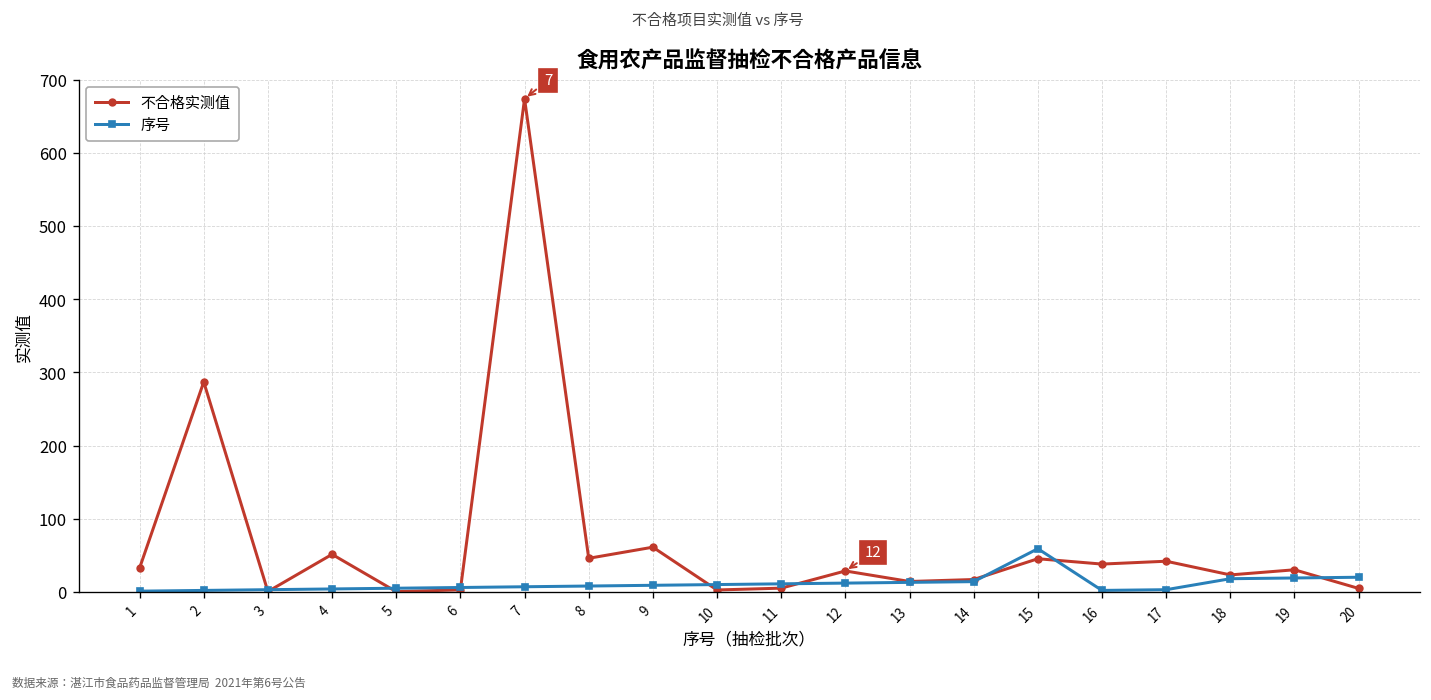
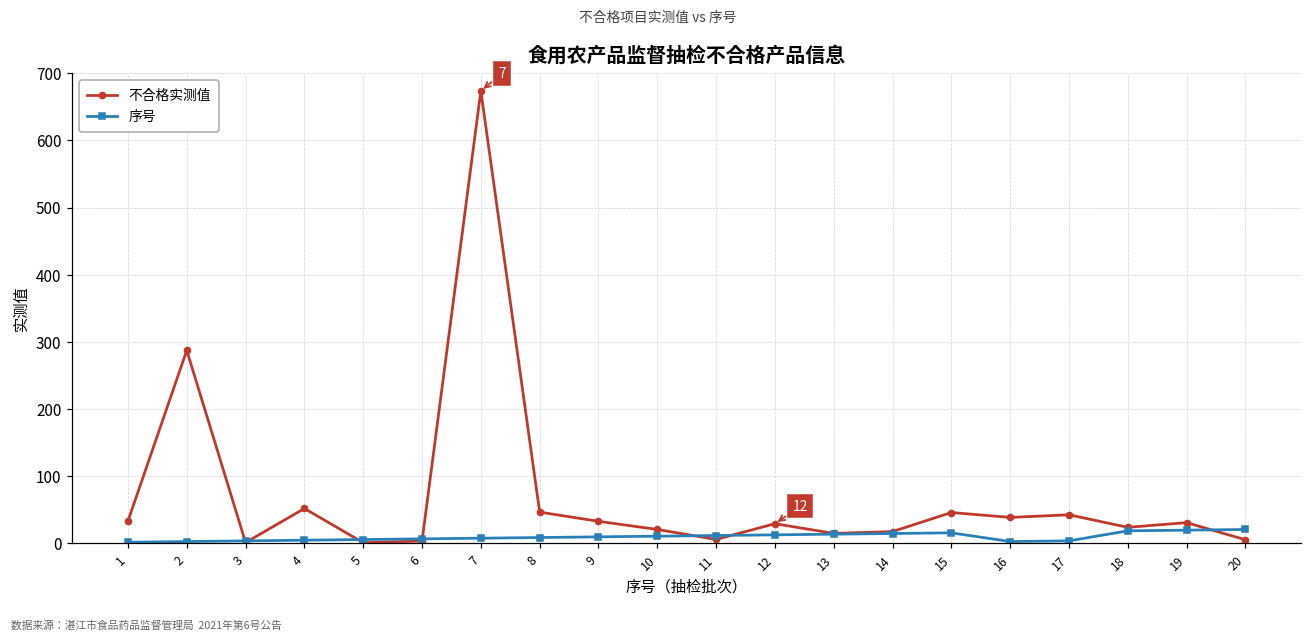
不合格实测值, 9: 60 -> 30
不合格实测值, 10: 0 -> 20
序号, 15: 60 -> 20
